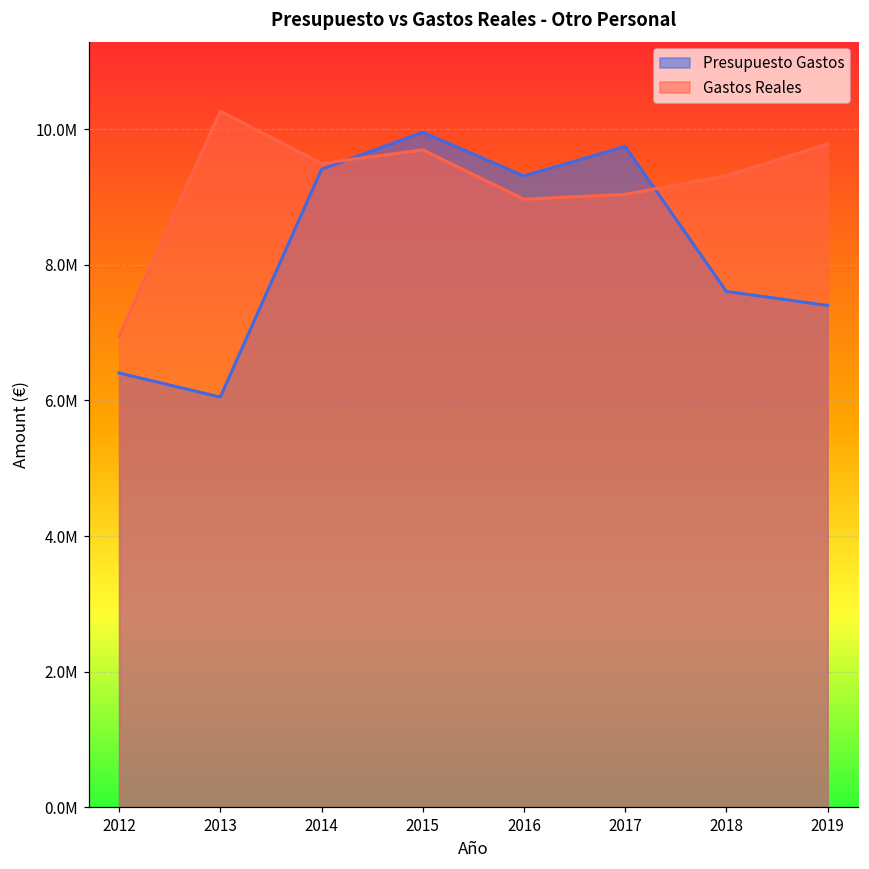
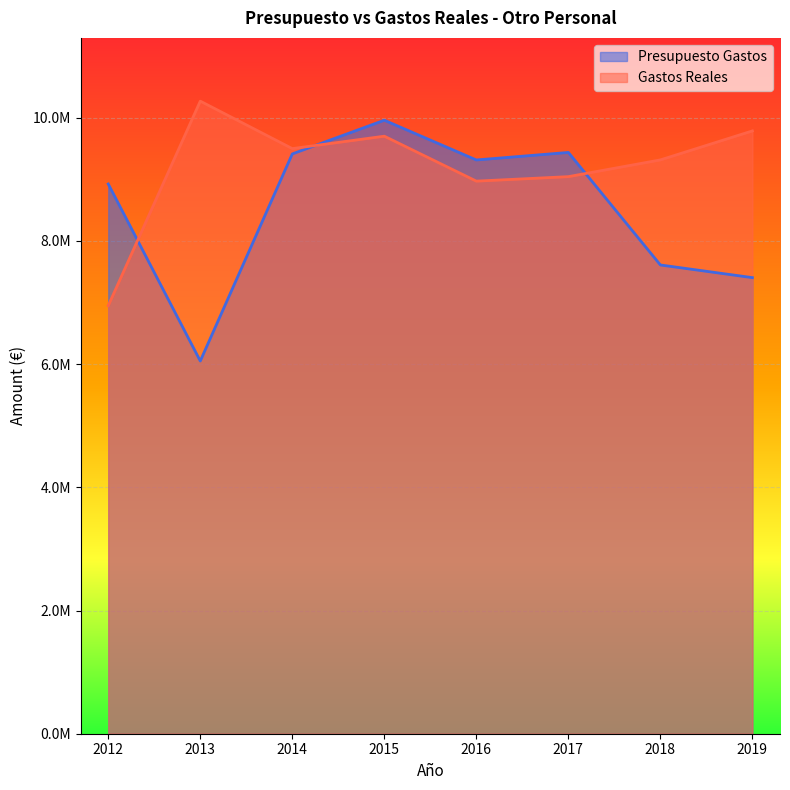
Presupuesto Gastos, 2012: 6400000 -> 8900000
Presupuesto Gastos, 2017: 9700000 -> 9400000
